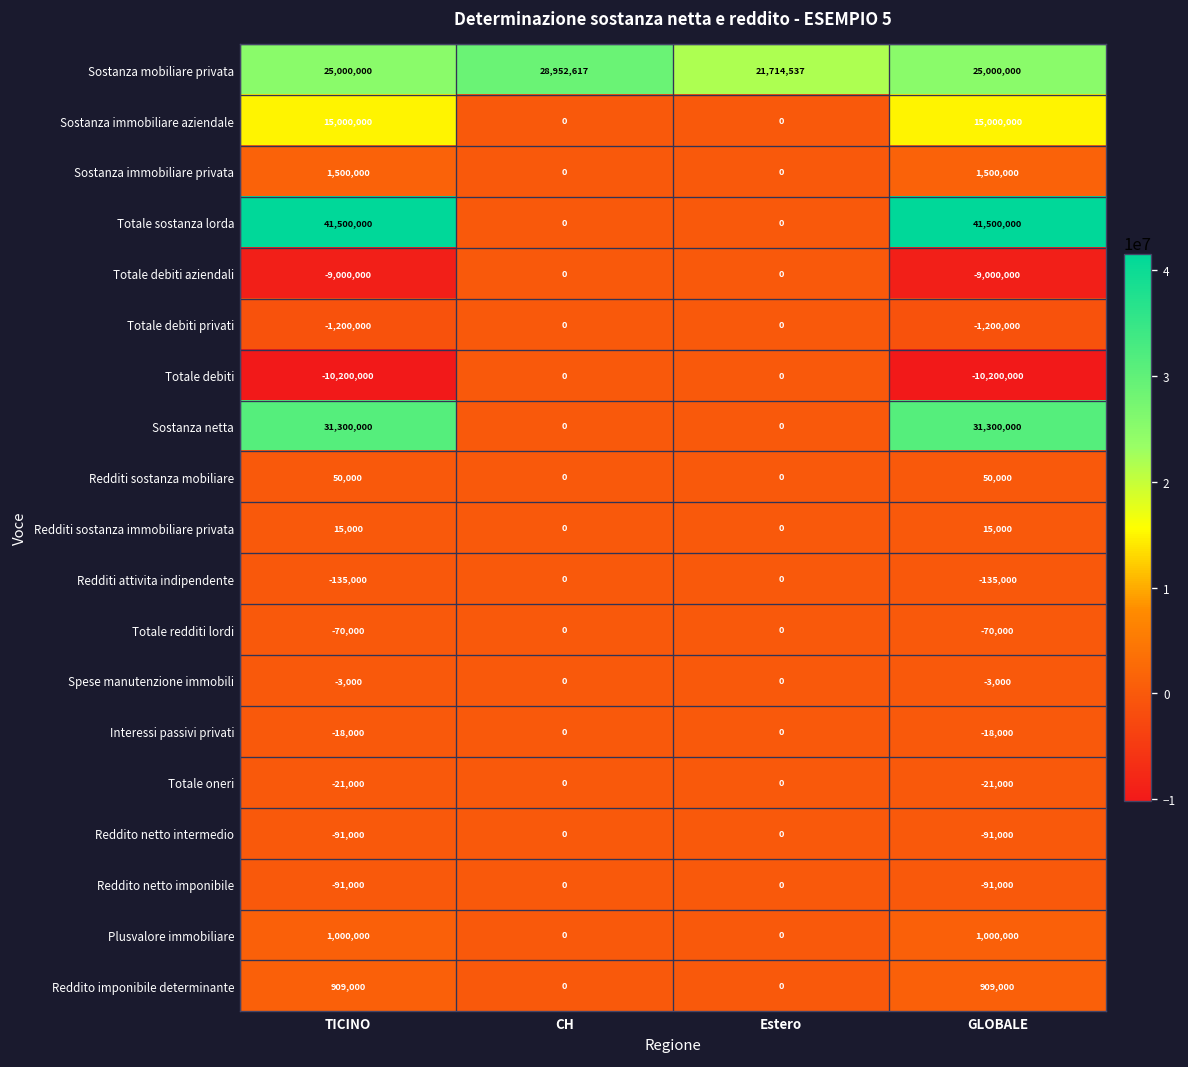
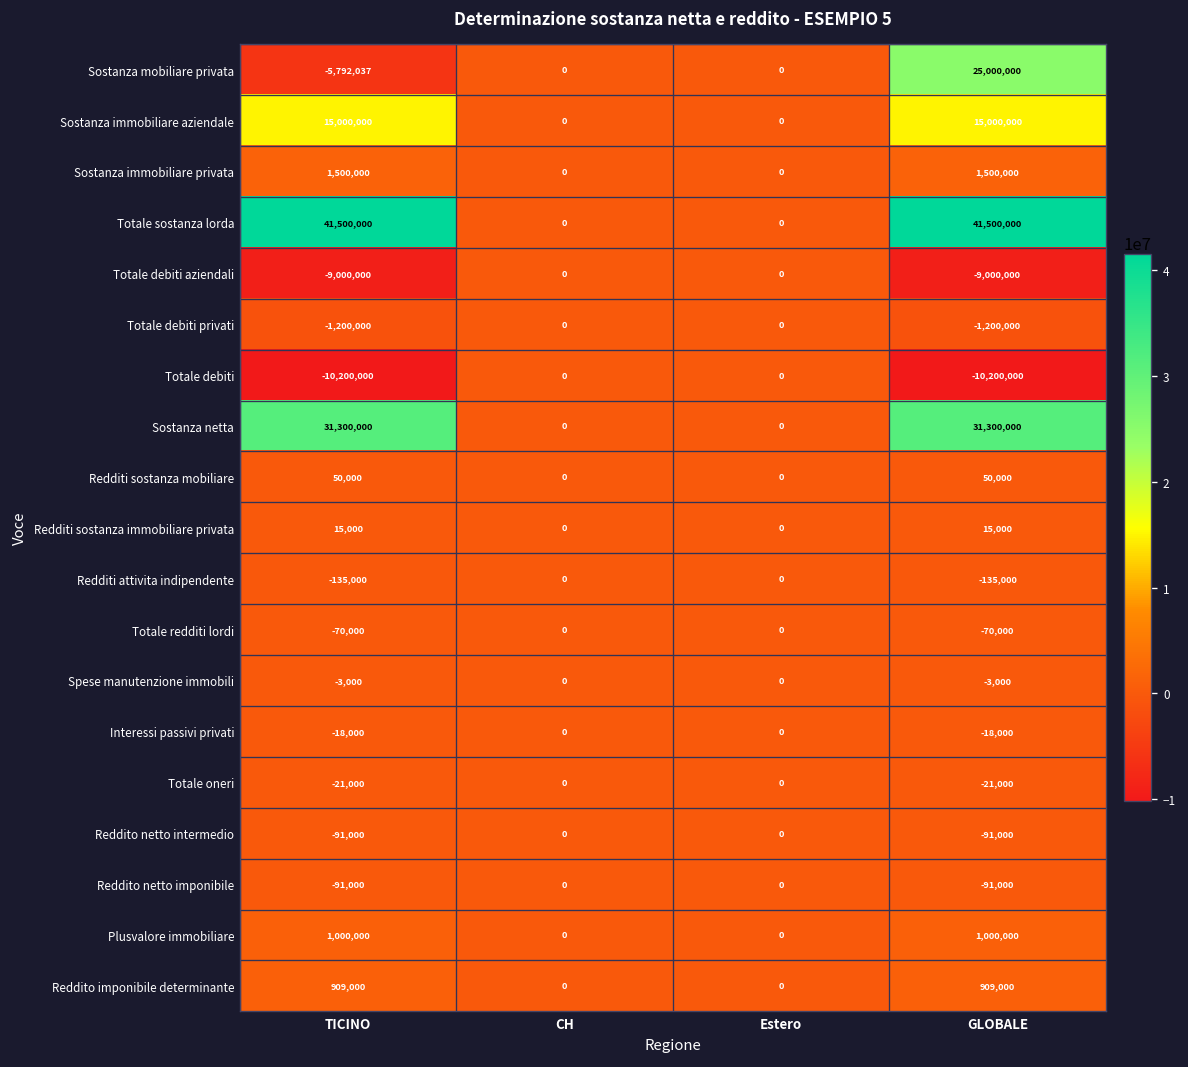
Sostanza mobiliare privata, TICINO: 25,000,000 -> -5,792,037
Sostanza mobiliare privata, CH: 28,952,617 -> 0
Sostanza mobiliare privata, Estero: 21,714,537 -> 0
